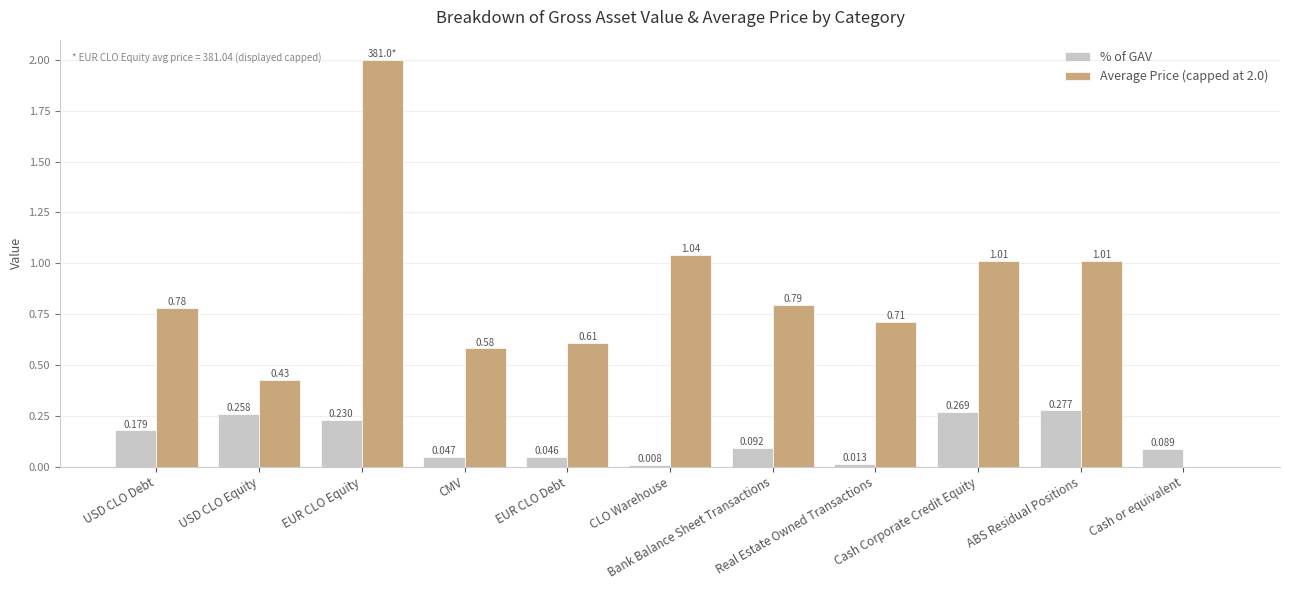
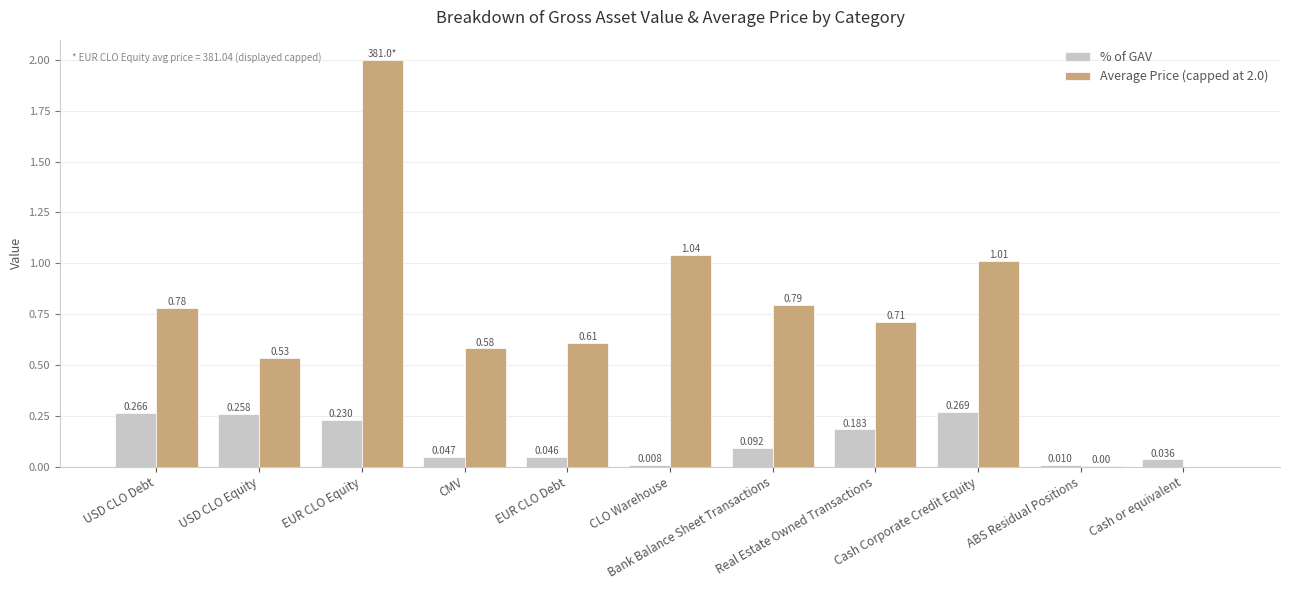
% of GAV, USD CLO Debt: 0.179 -> 0.266
Average Price (capped at 2.0), USD CLO Equity: 0.43 -> 0.53
% of GAV, Real Estate Owned Transactions: 0.013 -> 0.183
% of GAV, ABS Residual Positions: 0.277 -> 0.010
Average Price (capped at 2.0), ABS Residual Positions: 1.01 -> 0.00
% of GAV, Cash or equivalent: 0.089 -> 0.036
